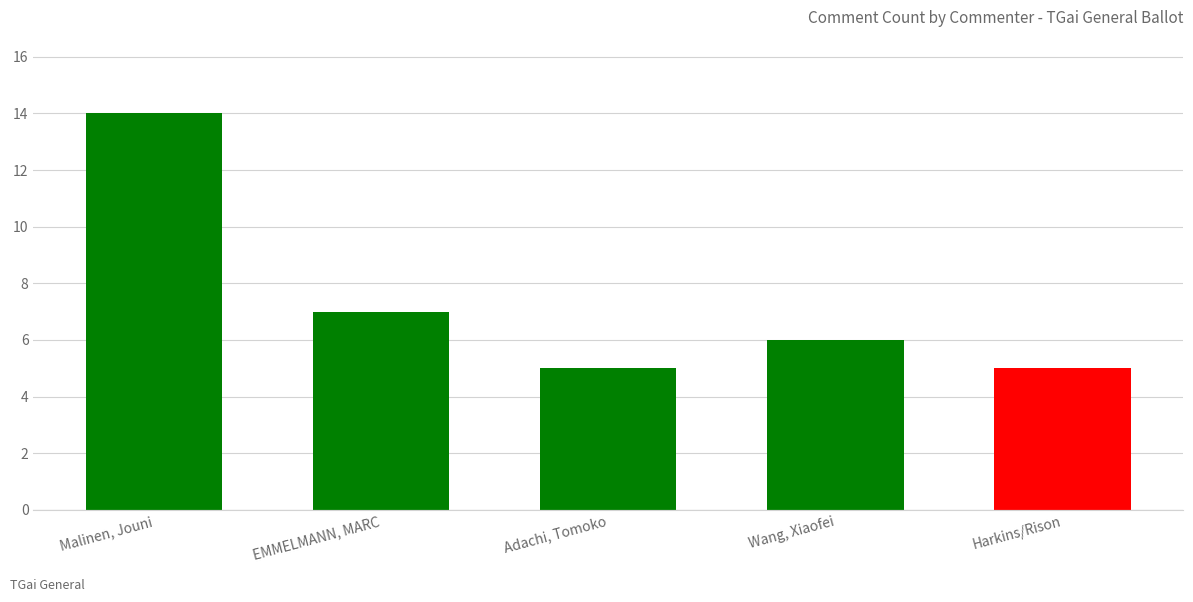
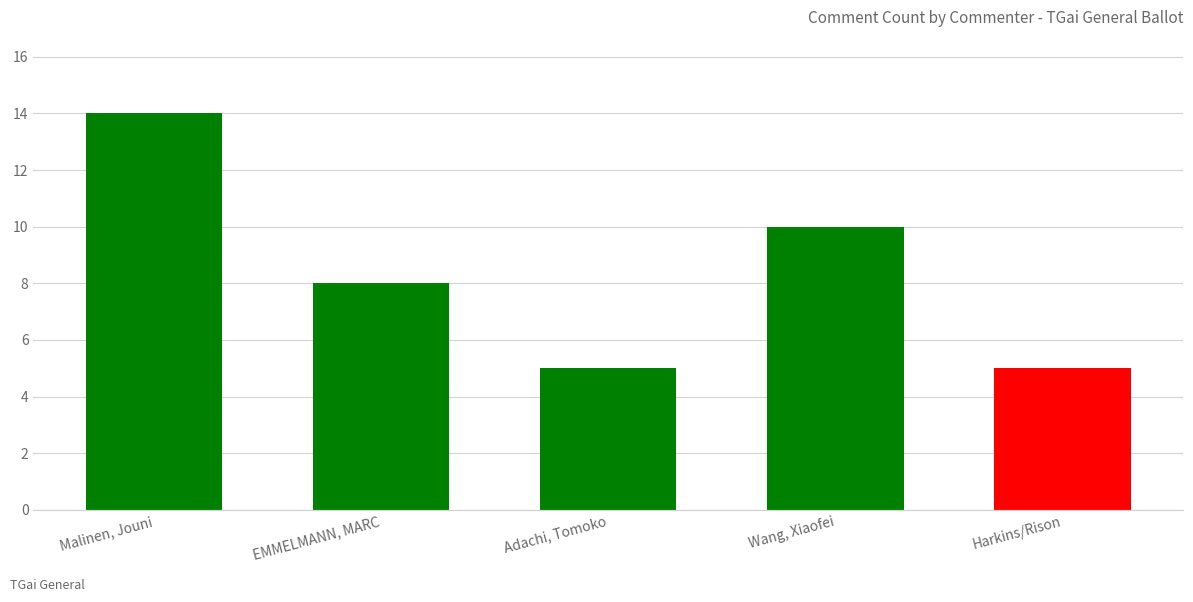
EMMELMANN, MARC: 7 -> 8
Wang, Xiaofei: 6 -> 10
